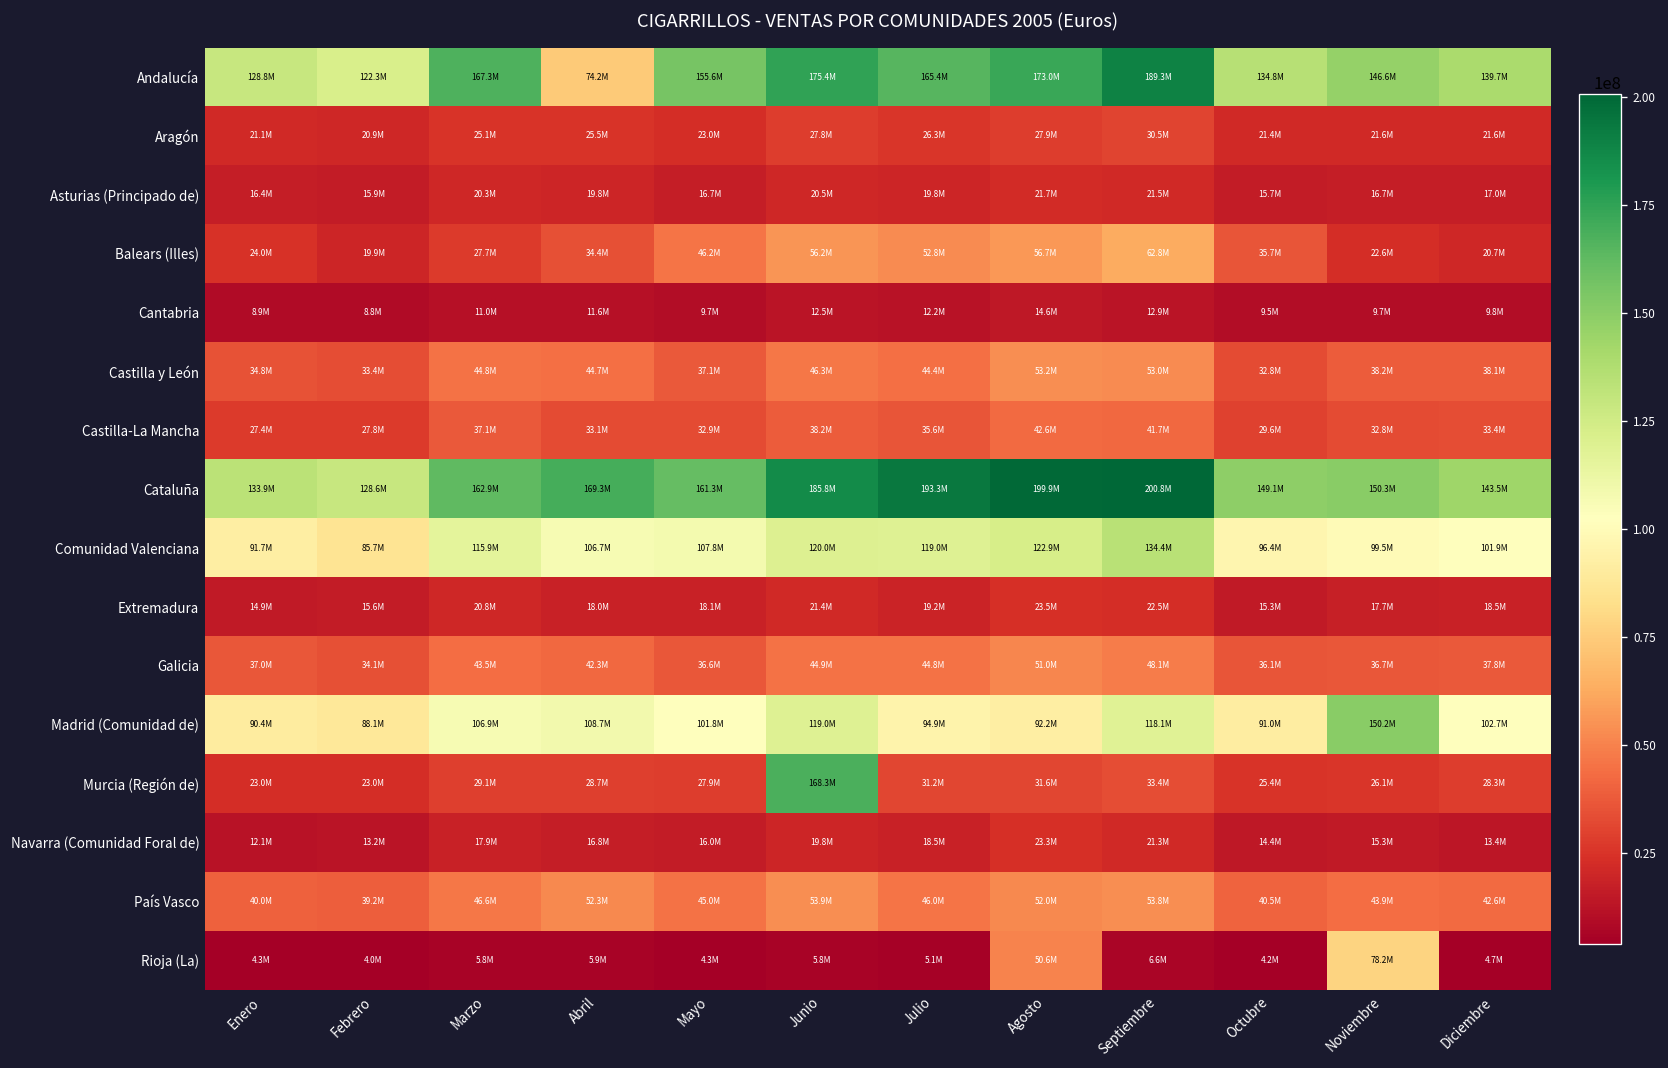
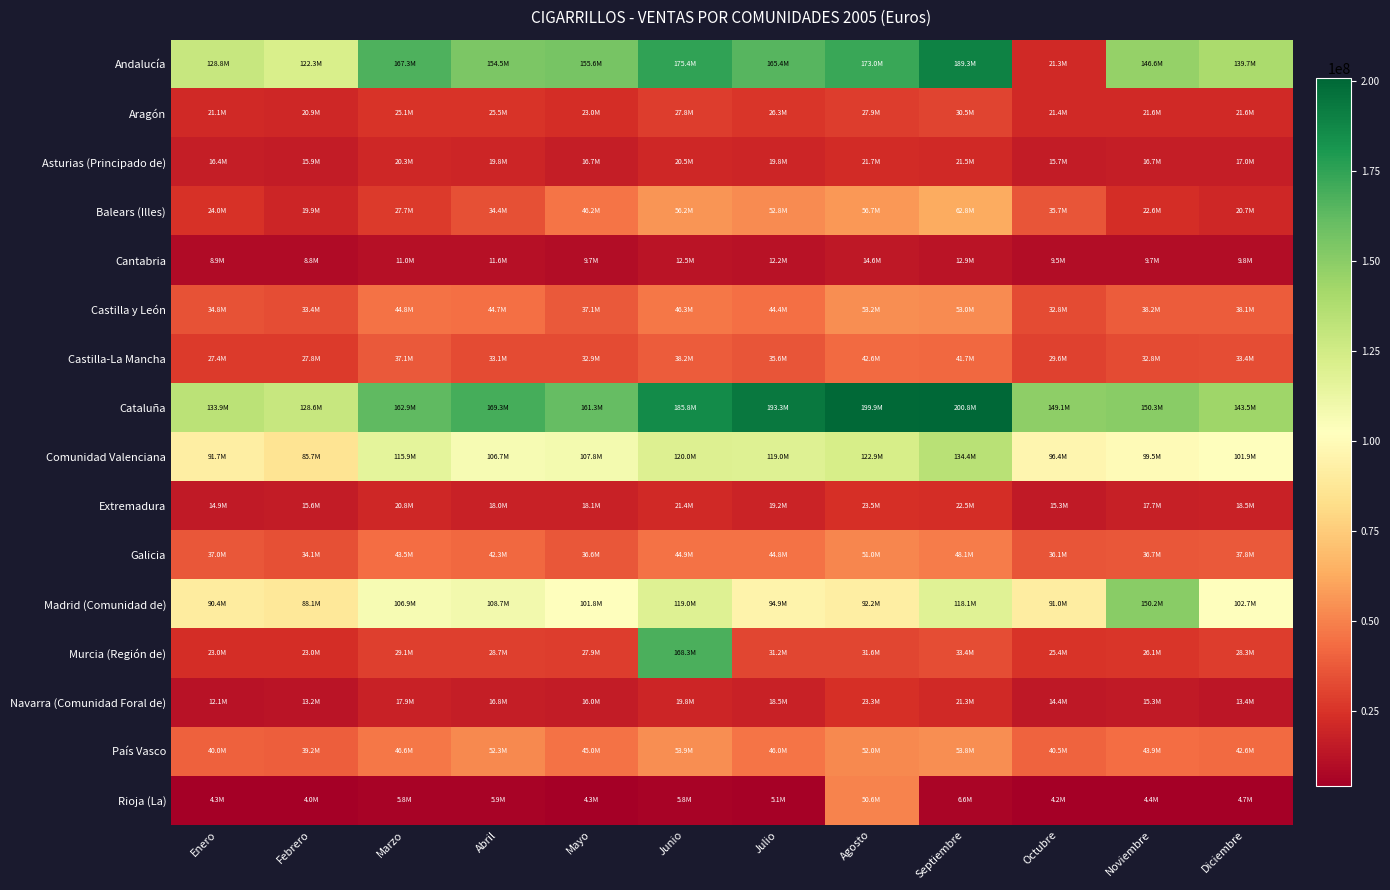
Andalucía, Abril: 74.2M -> 154.5M
Andalucía, Octubre: 134.8M -> 21.3M
Rioja (La), Noviembre: 78.2M -> 4.4M
